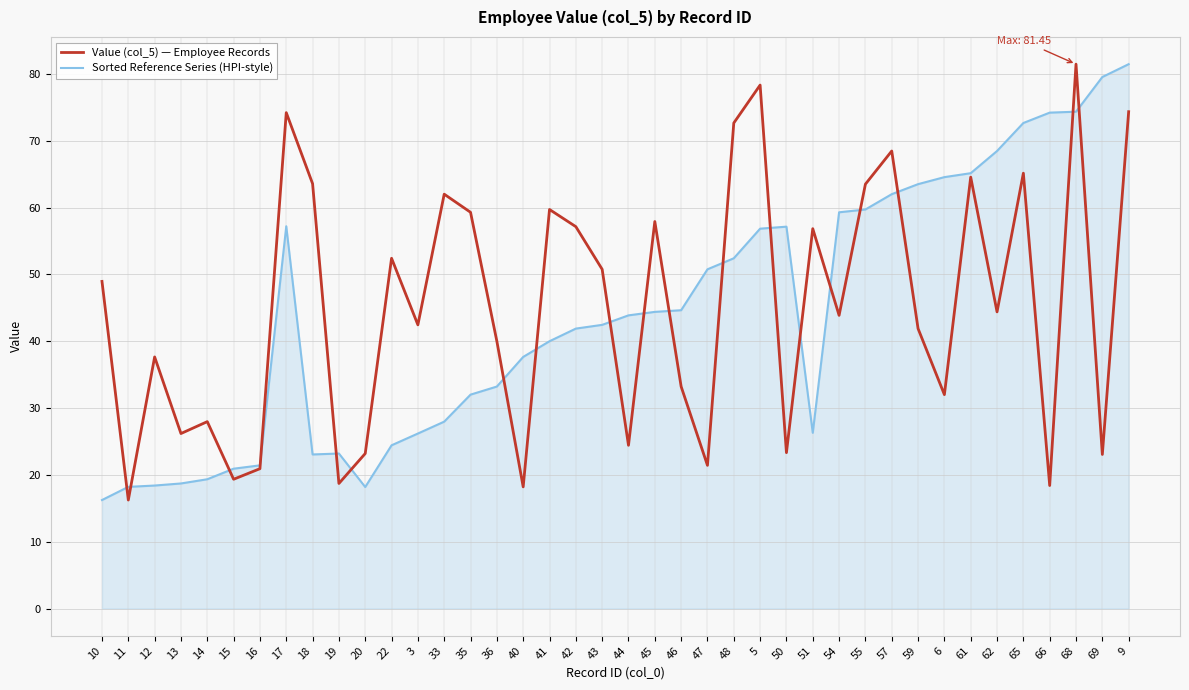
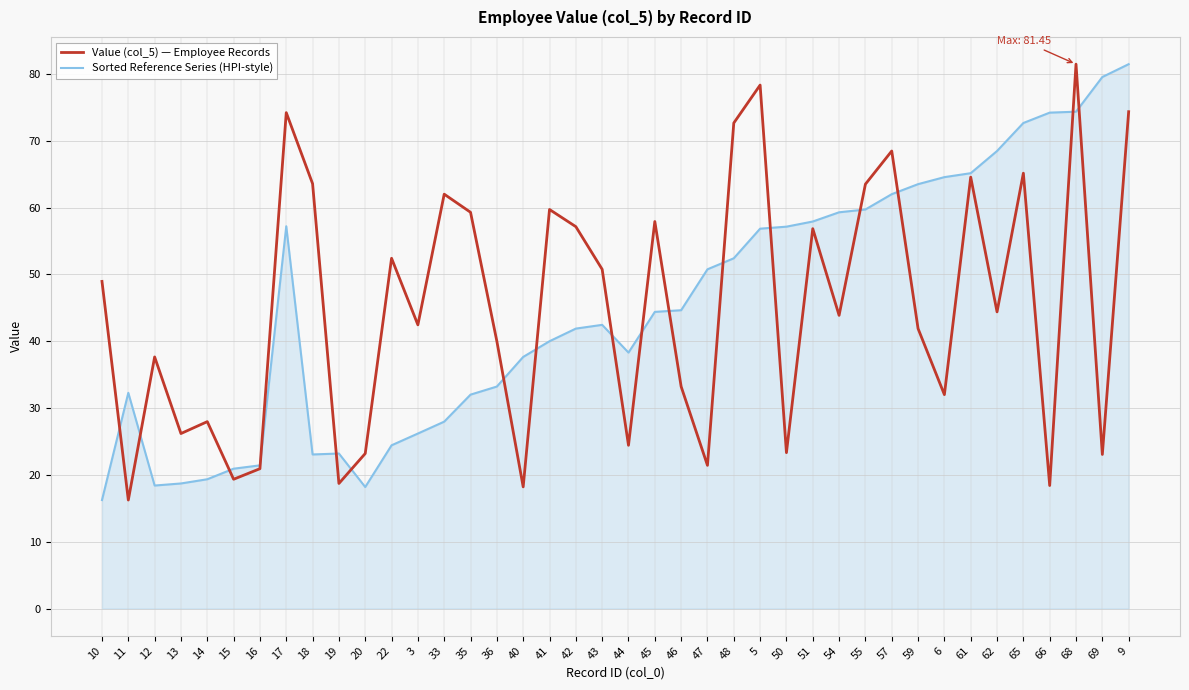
Sorted Reference Series (HPI-style), 11: 18 -> 32
Sorted Reference Series (HPI-style), 44: 44 -> 38
Sorted Reference Series (HPI-style), 51: 26 -> 58
